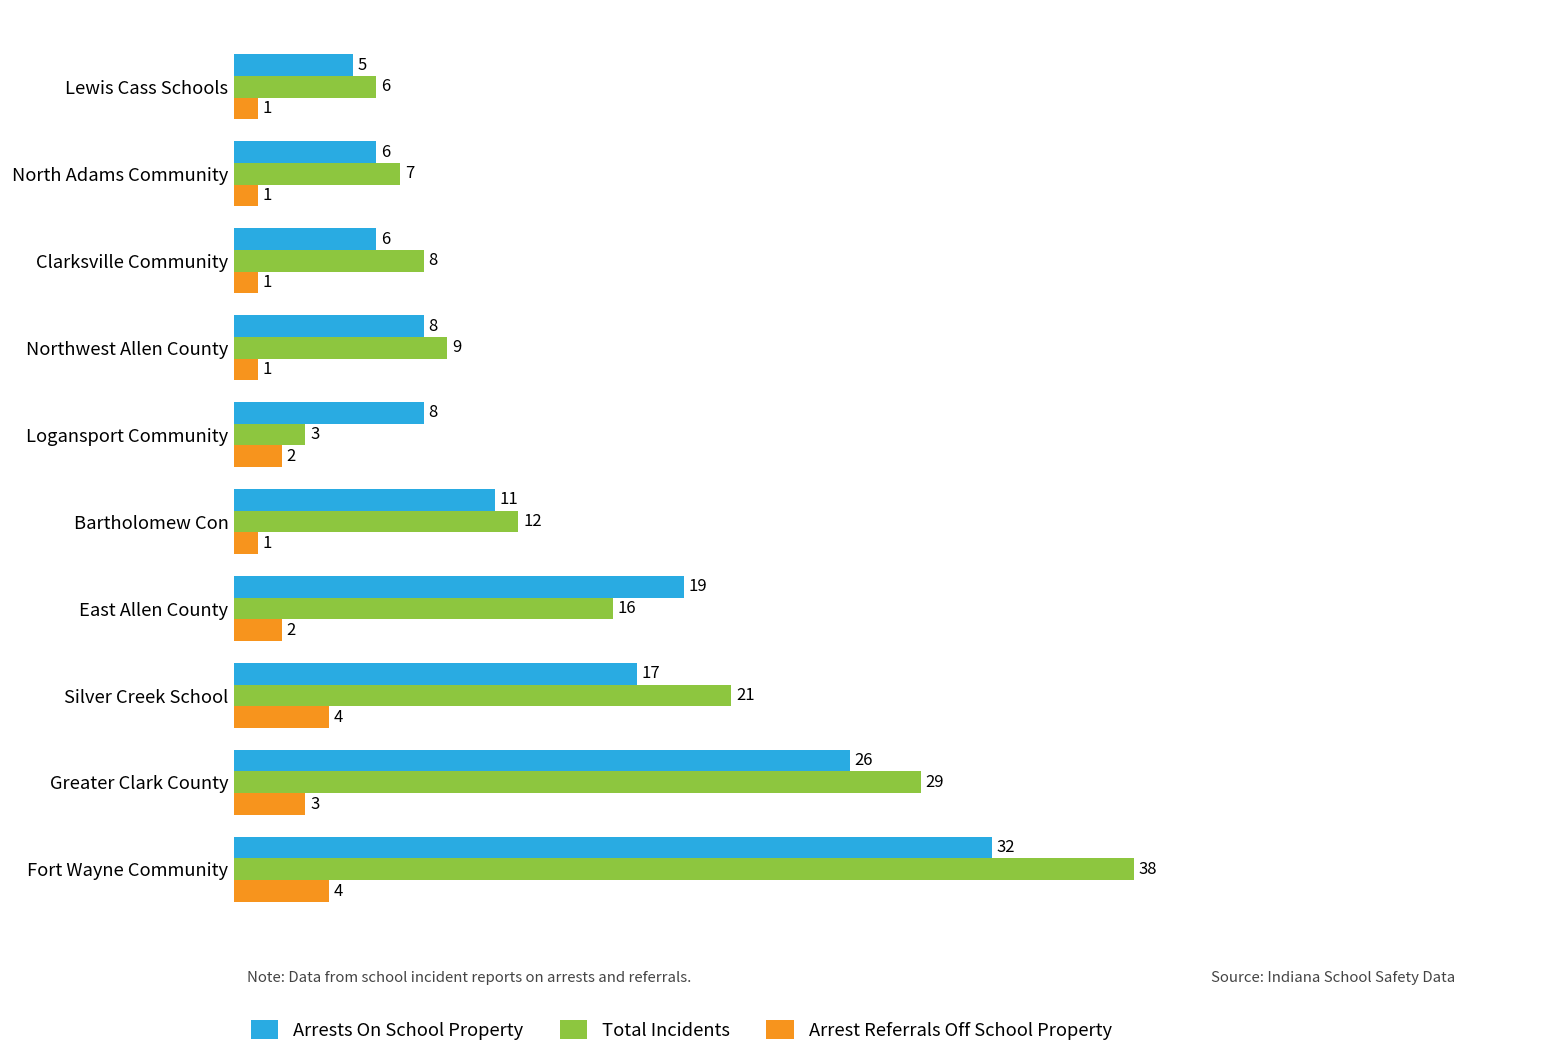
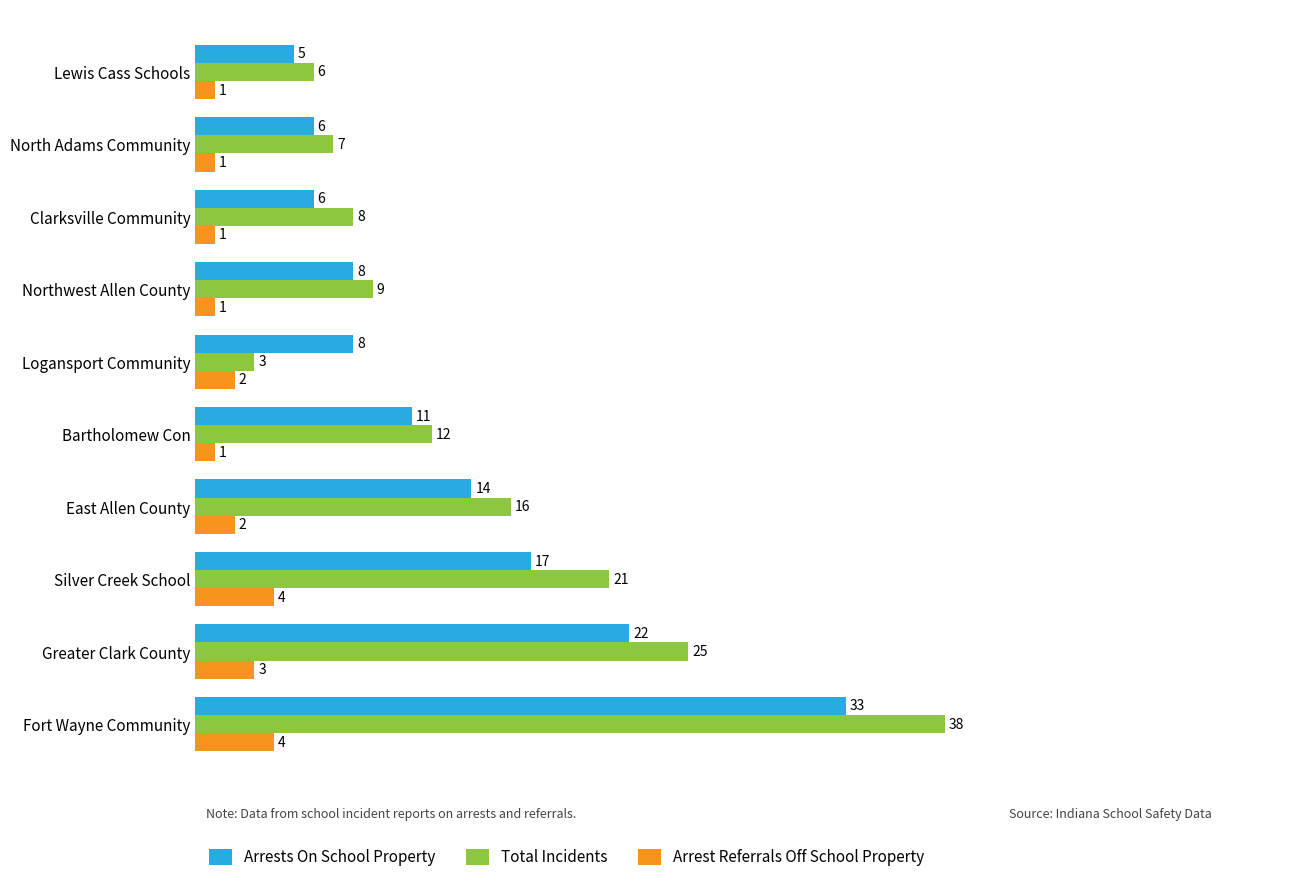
Arrests On School Property, East Allen County: 19 -> 14
Arrests On School Property, Greater Clark County: 26 -> 22
Total Incidents, Greater Clark County: 29 -> 25
Arrests On School Property, Fort Wayne Community: 32 -> 33
